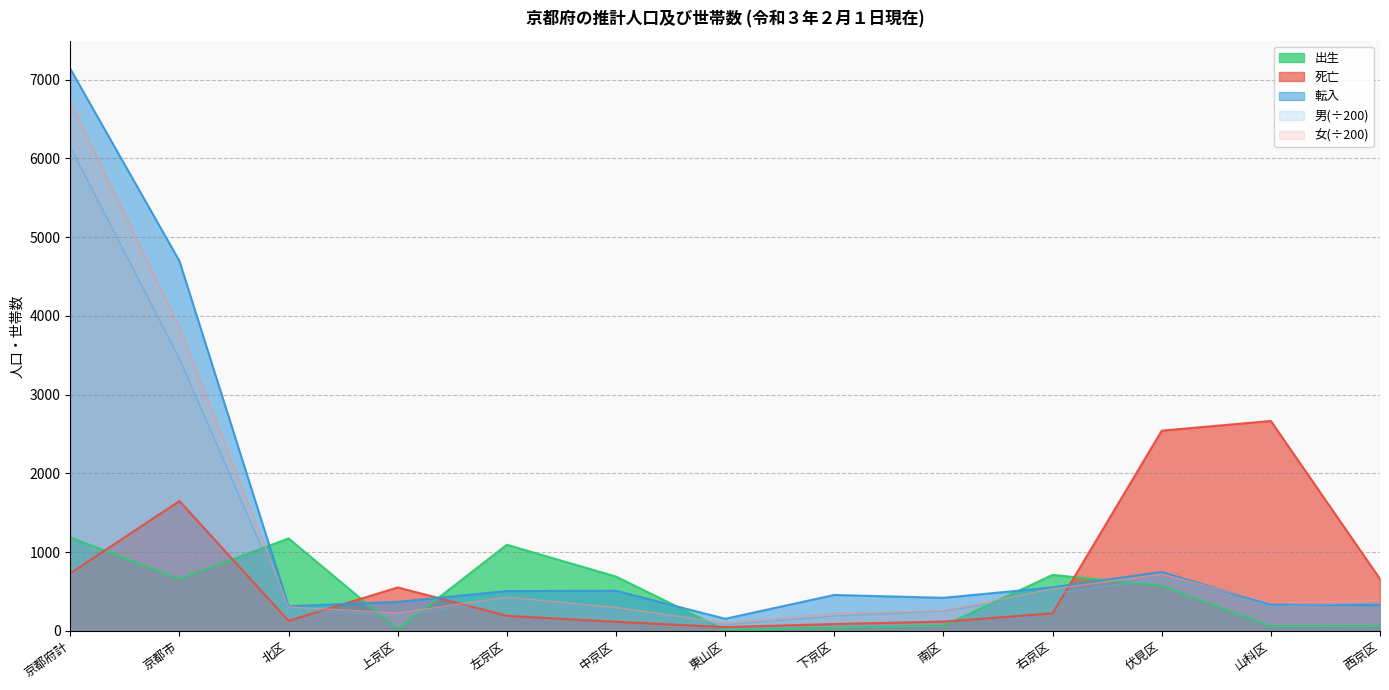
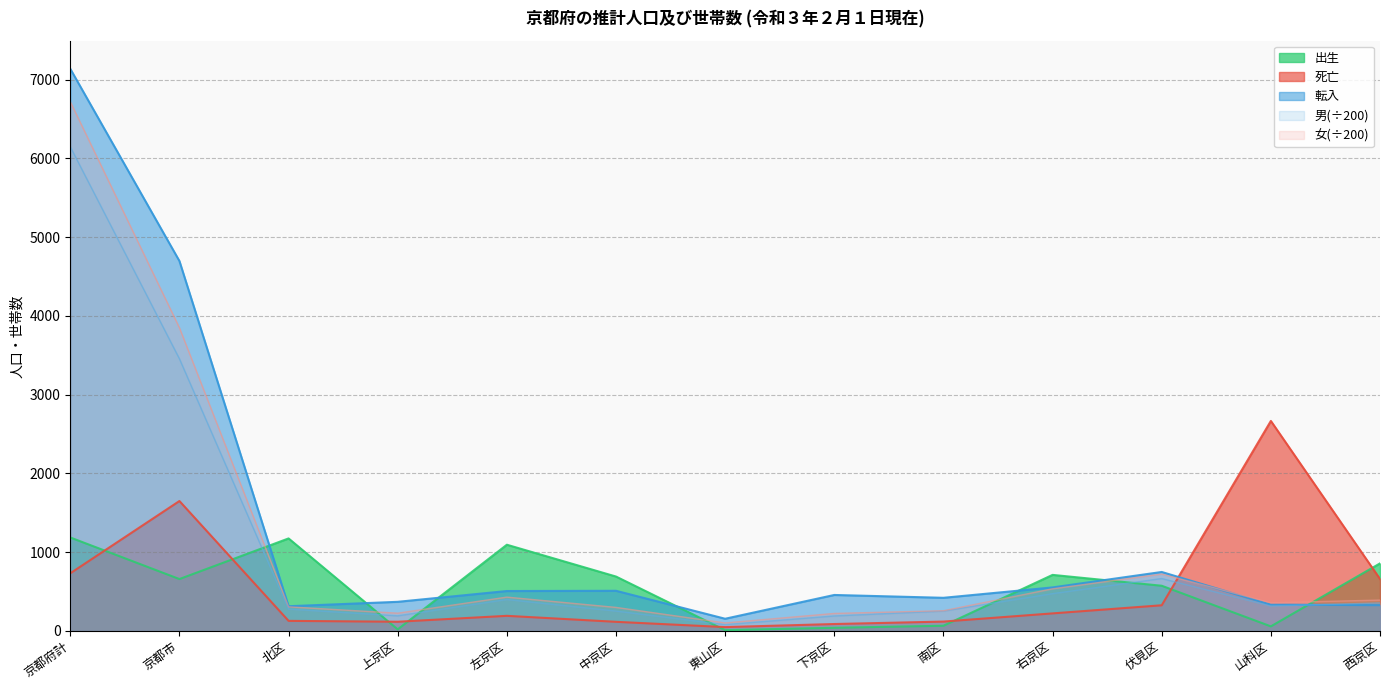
死亡, 上京区: 600 -> 100
死亡, 伏見区: 2500 -> 300
出生, 西京区: 100 -> 900
